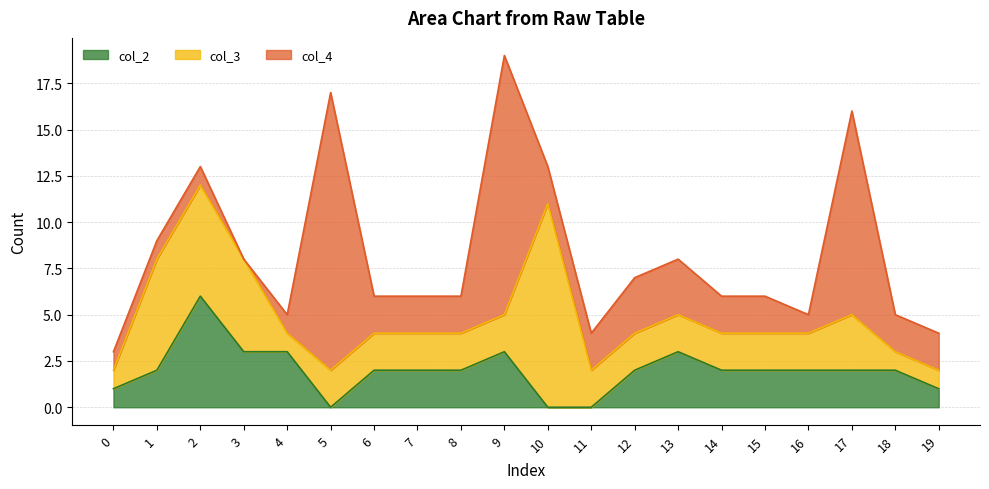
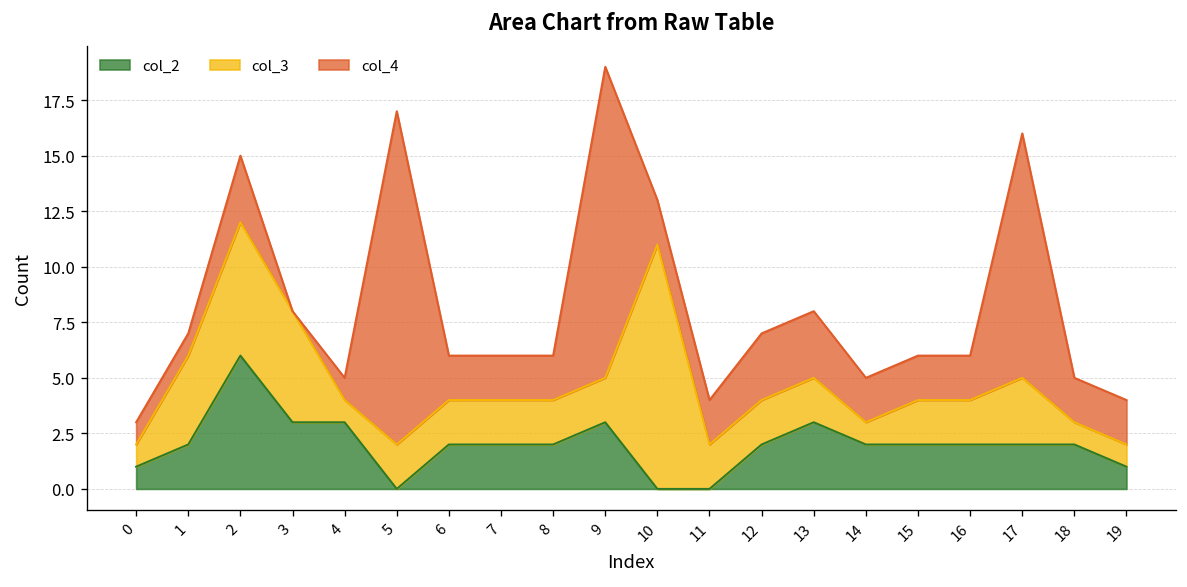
col_3, 1: 6 -> 4
col_4, 2: 1 -> 3
col_3, 14: 2 -> 1
col_4, 16: 1 -> 2
